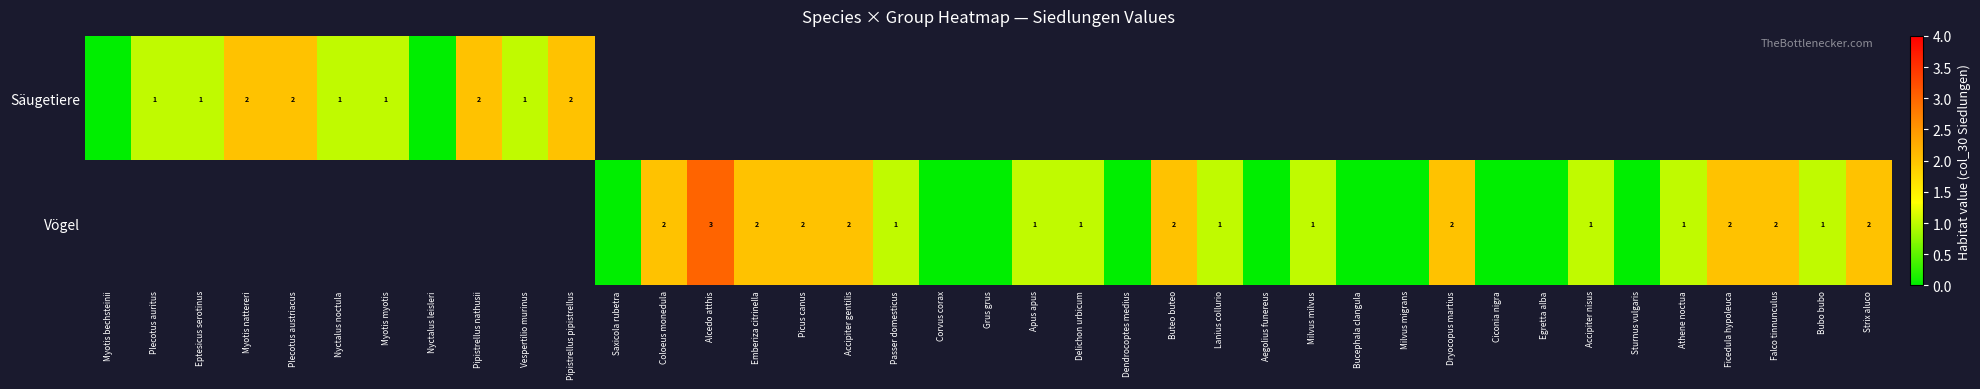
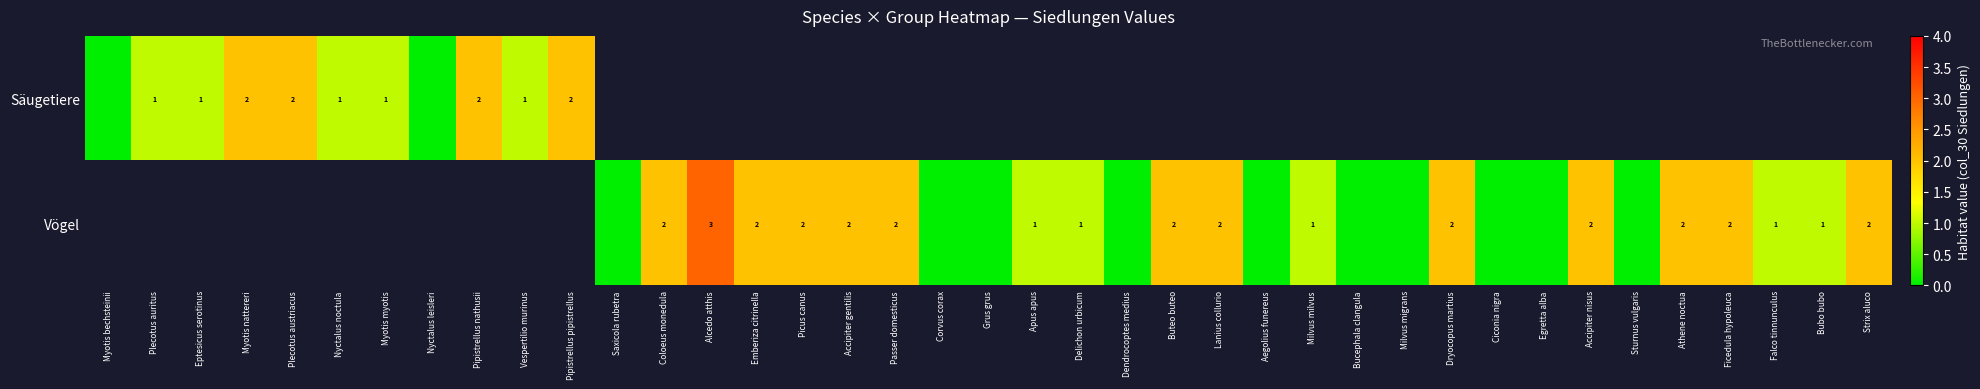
Vögel, Passer domesticus: 1 -> 2
Vögel, Lanius collurio: 1 -> 2
Vögel, Accipiter nisus: 1 -> 2
Vögel, Athene noctua: 1 -> 2
Vögel, Falco tinnunculus: 2 -> 1
